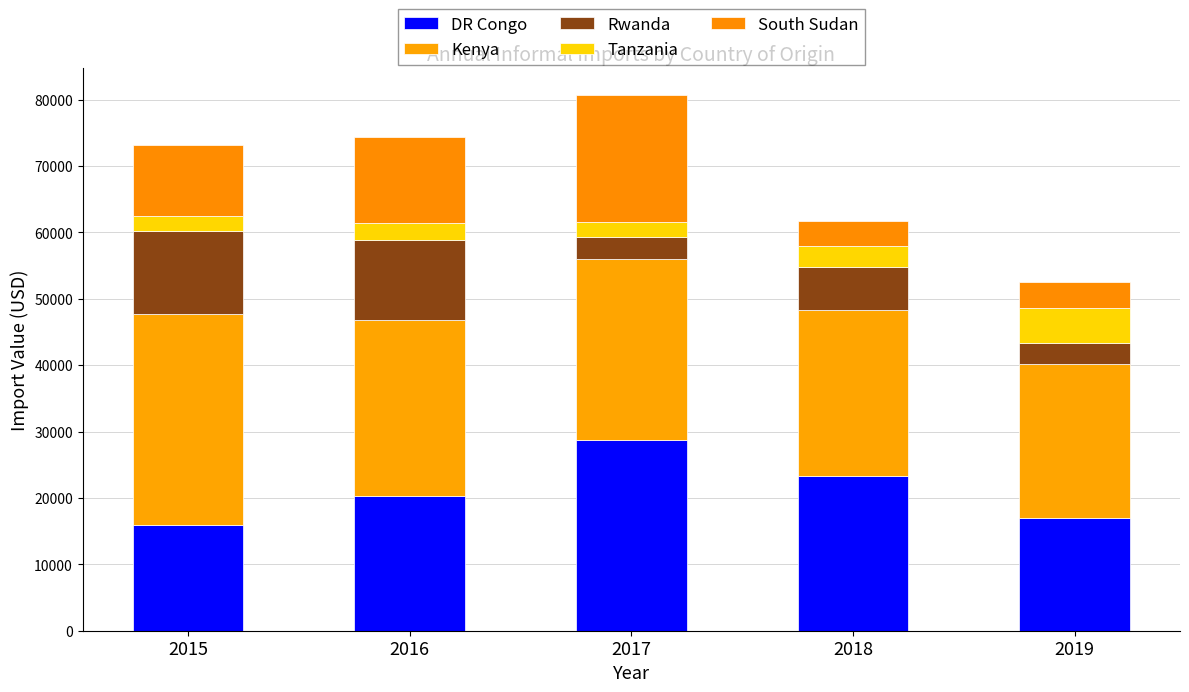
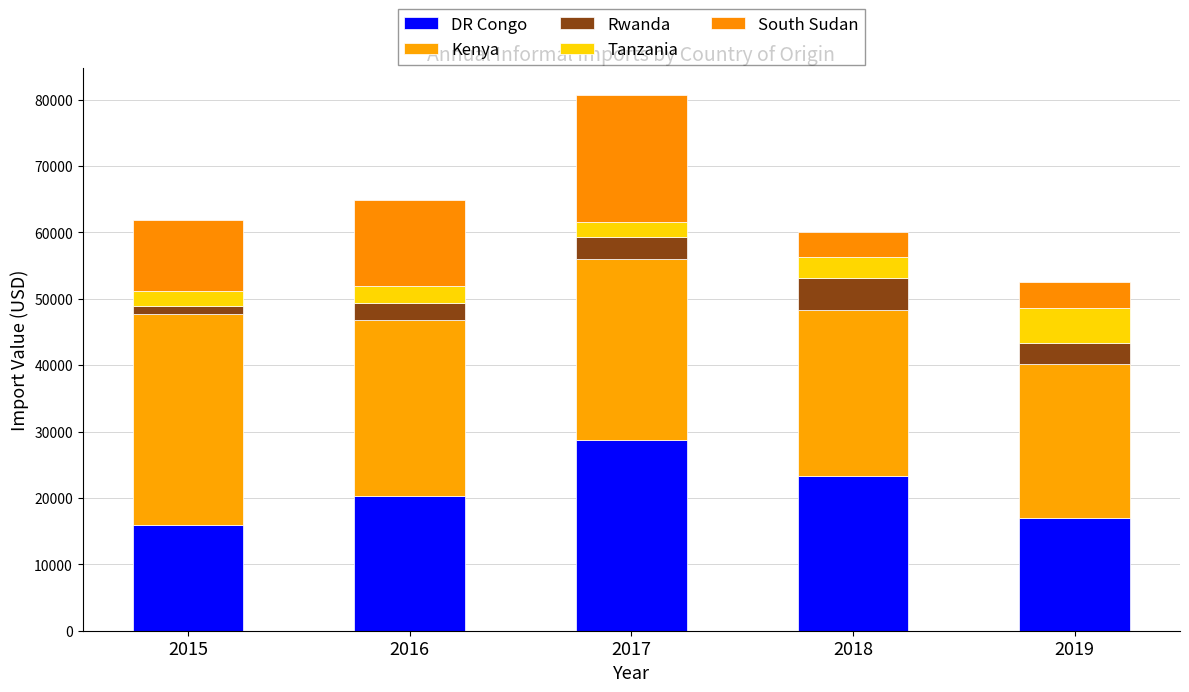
Rwanda, 2015: 12000 -> 1000
Rwanda, 2016: 12000 -> 2000
Rwanda, 2018: 6000 -> 5000
